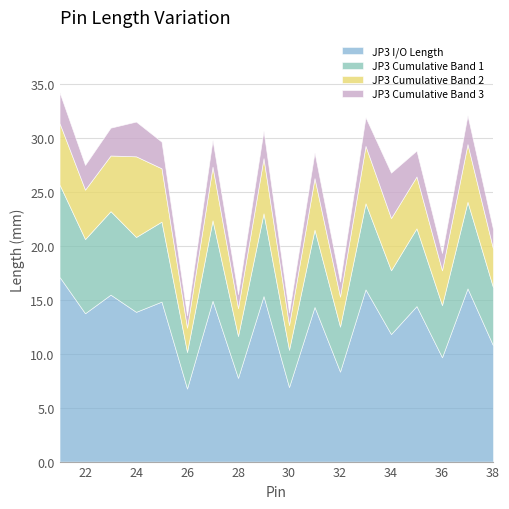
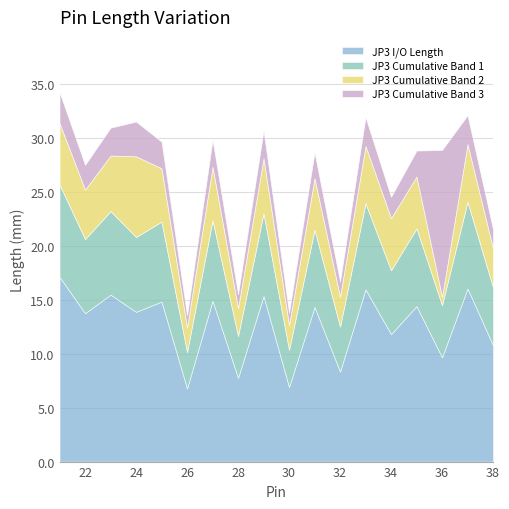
JP3 Cumulative Band 3, 34: 4.2 -> 2.0
JP3 Cumulative Band 2, 36: 3.2 -> 0.8
JP3 Cumulative Band 3, 36: 1.6 -> 13.6
